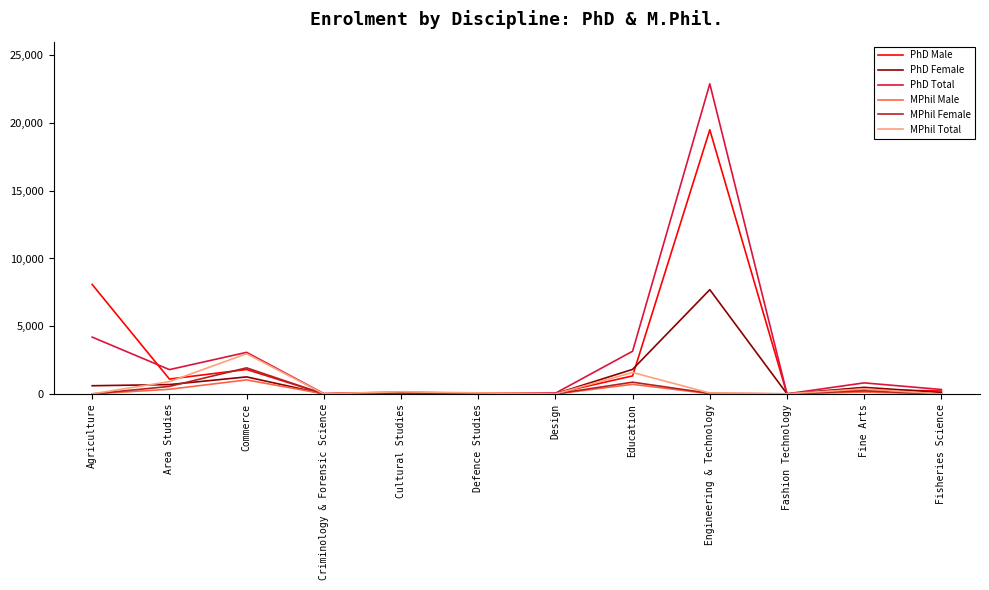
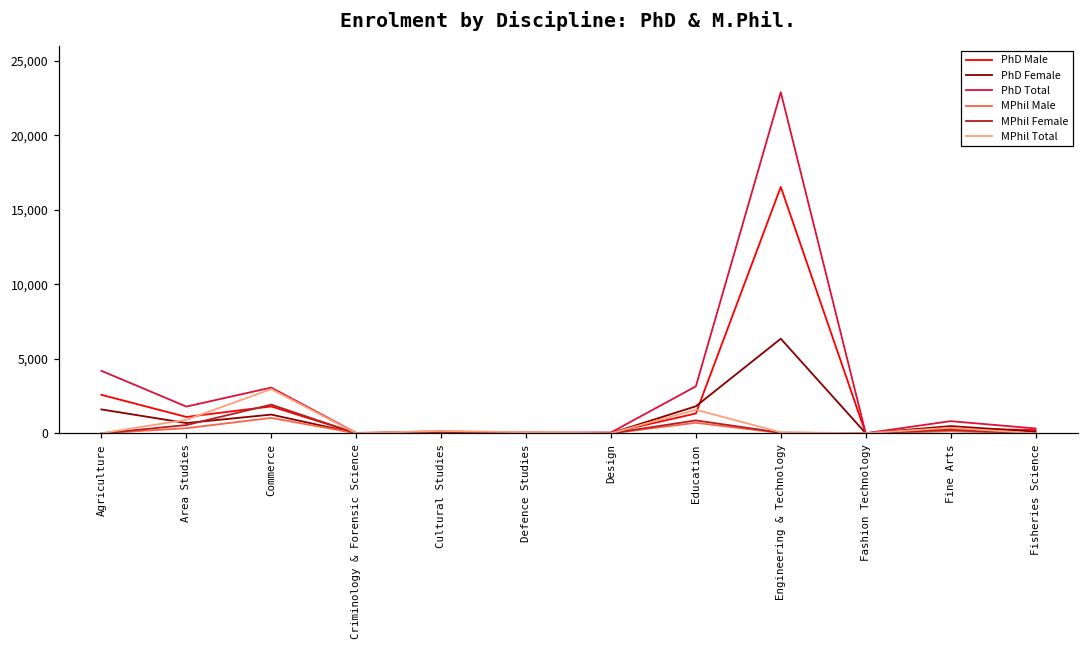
PhD Male, Agriculture: 8,100 -> 2,600
PhD Female, Agriculture: 600 -> 1,600
PhD Male, Engineering & Technology: 19,500 -> 16,500
PhD Female, Engineering & Technology: 7,700 -> 6,400
